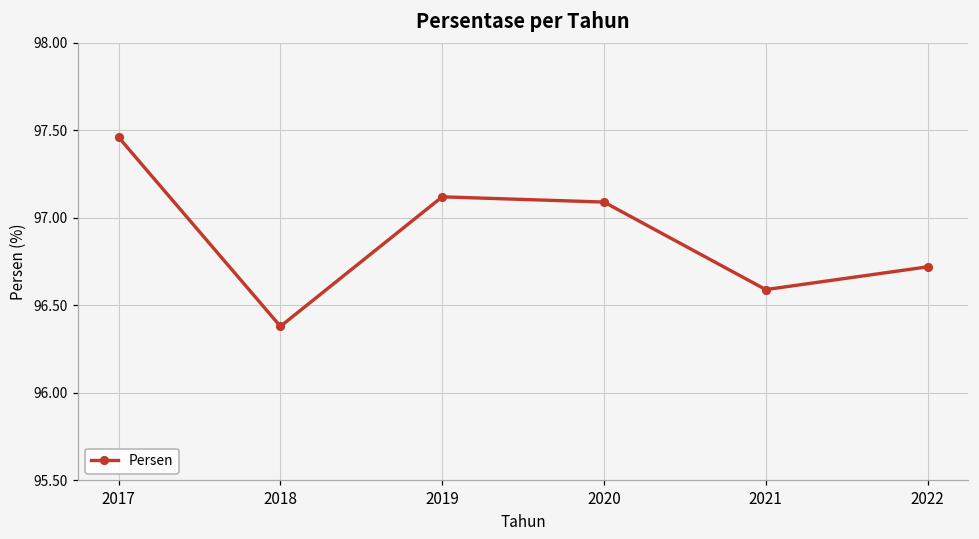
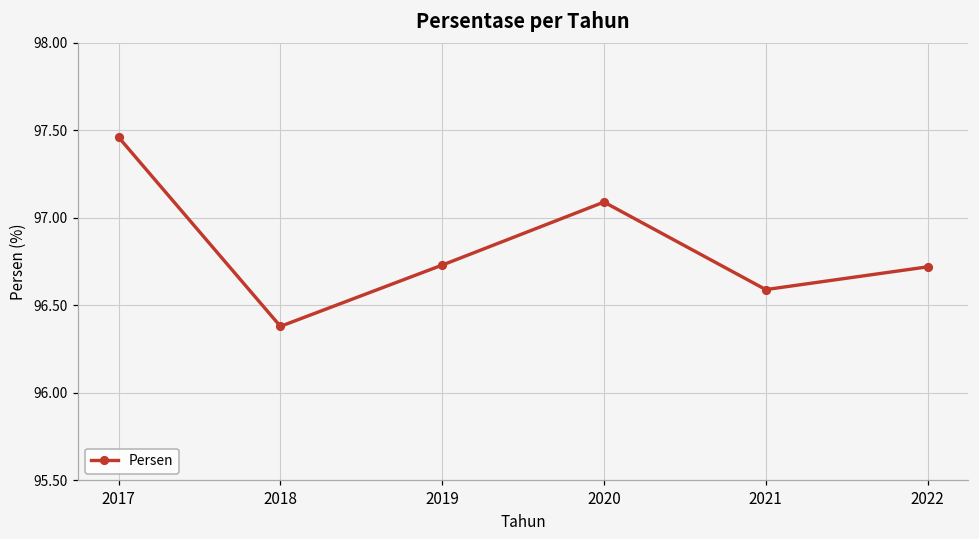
2019: 97.12 -> 96.73
